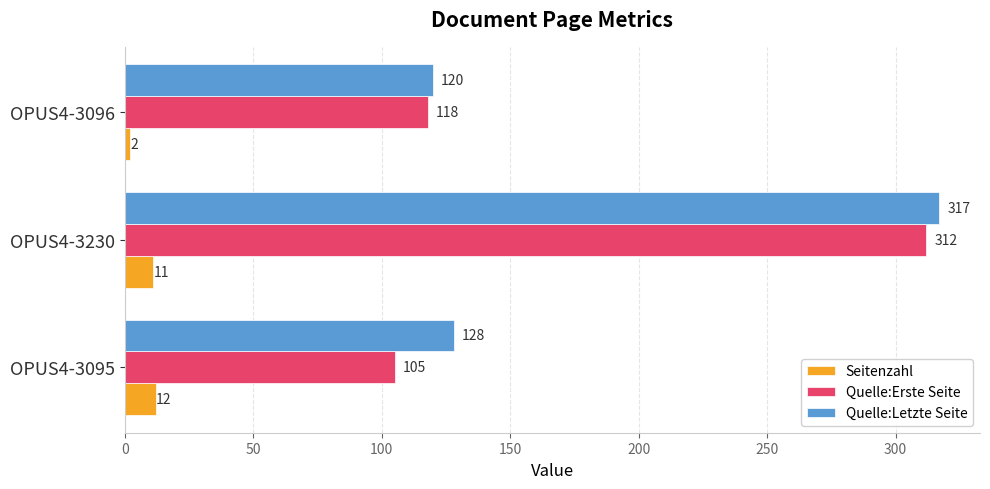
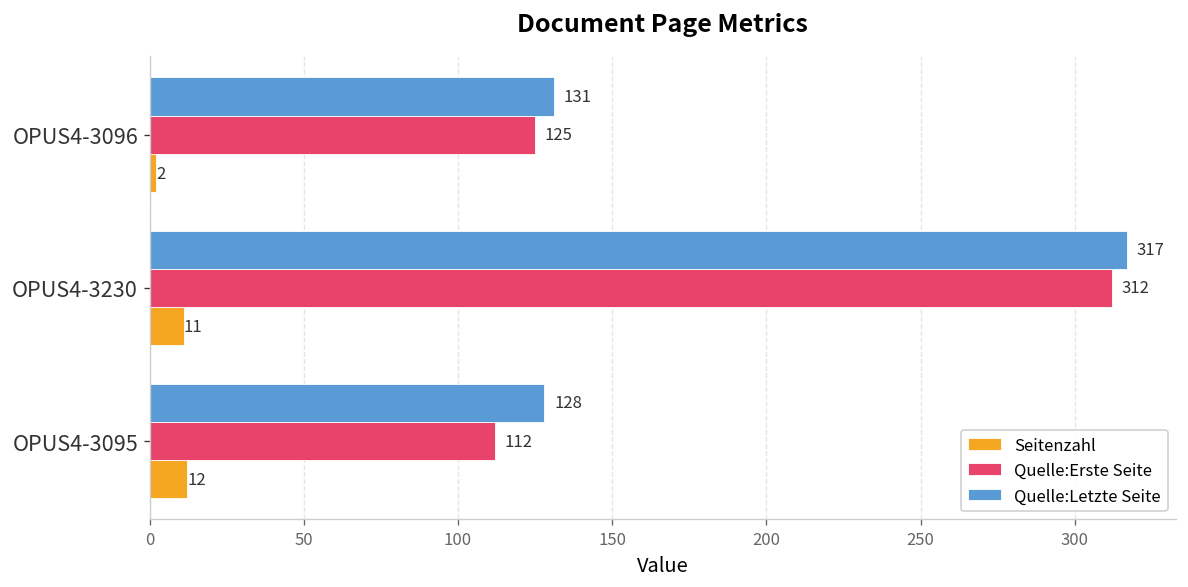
Quelle:Letzte Seite, OPUS4-3096: 120 -> 131
Quelle:Erste Seite, OPUS4-3096: 118 -> 125
Quelle:Erste Seite, OPUS4-3095: 105 -> 112
